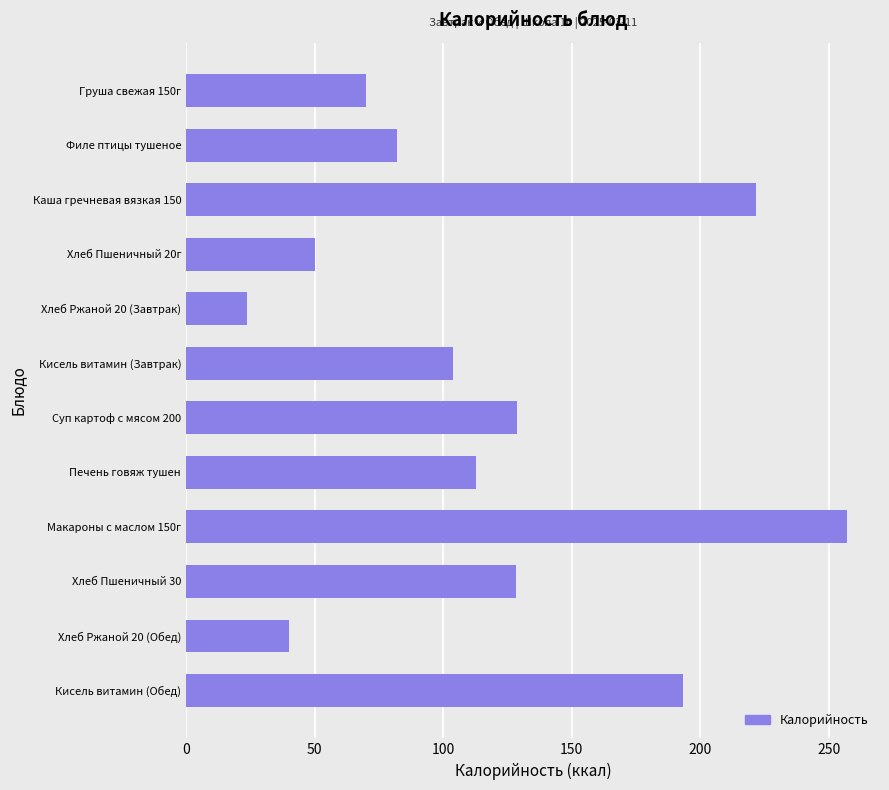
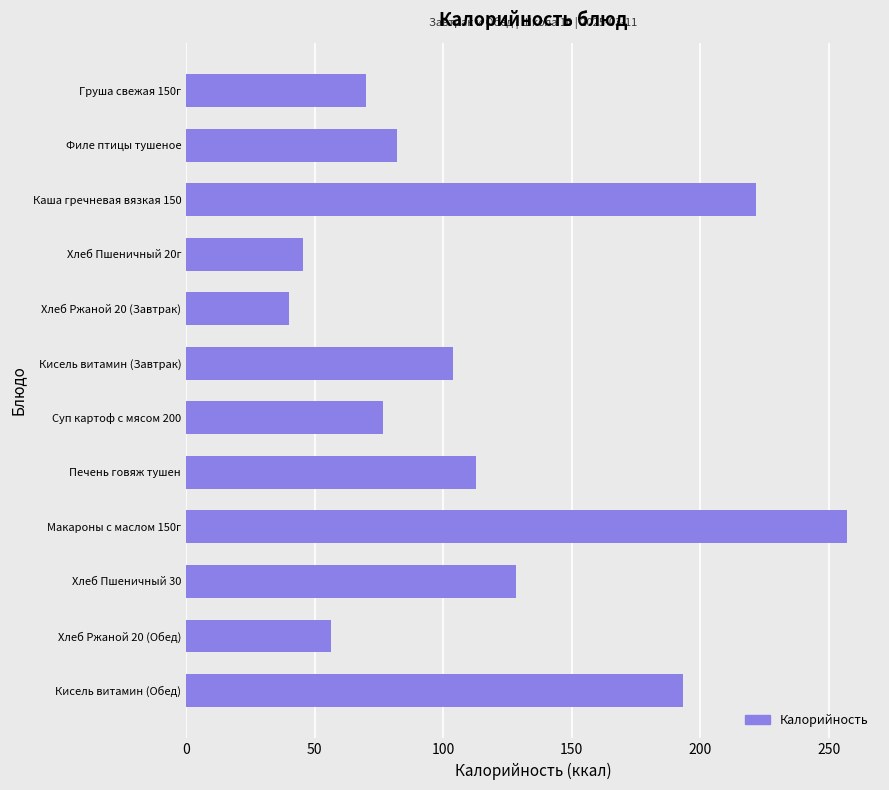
Хлеб Пшеничный 20г: 50 -> 46
Хлеб Ржаной 20 (Завтрак): 24 -> 40
Суп картоф с мясом 200: 129 -> 77
Хлеб Ржаной 20 (Обед): 40 -> 56
